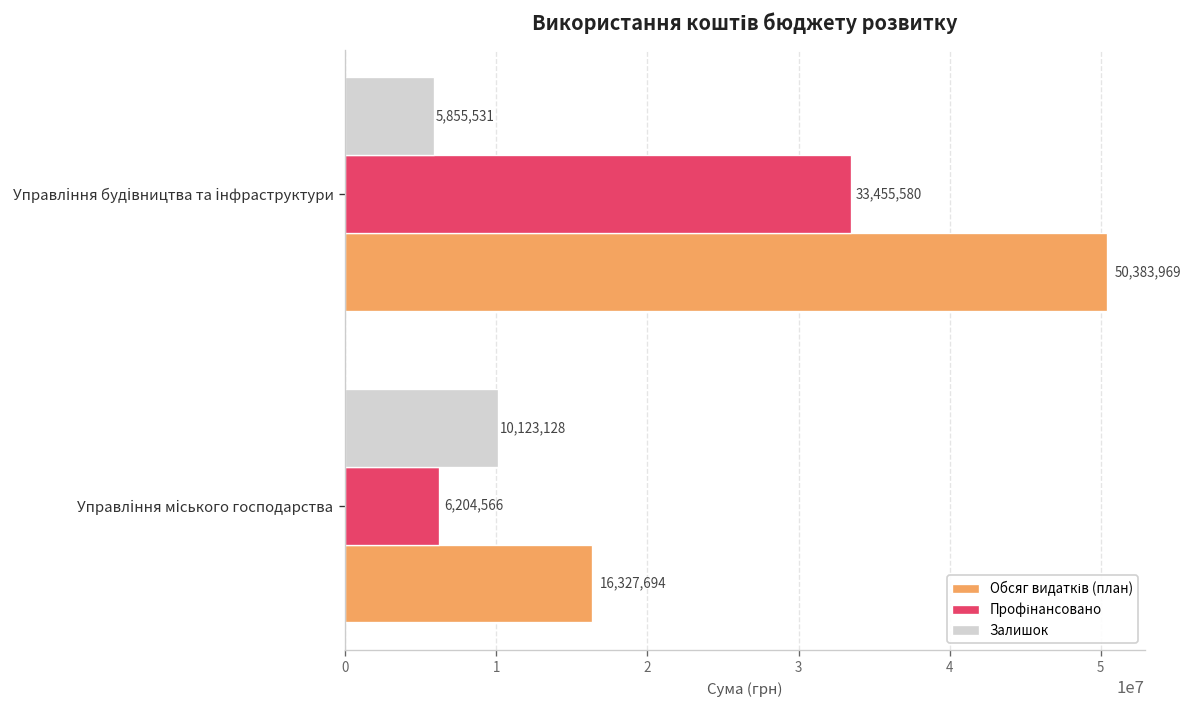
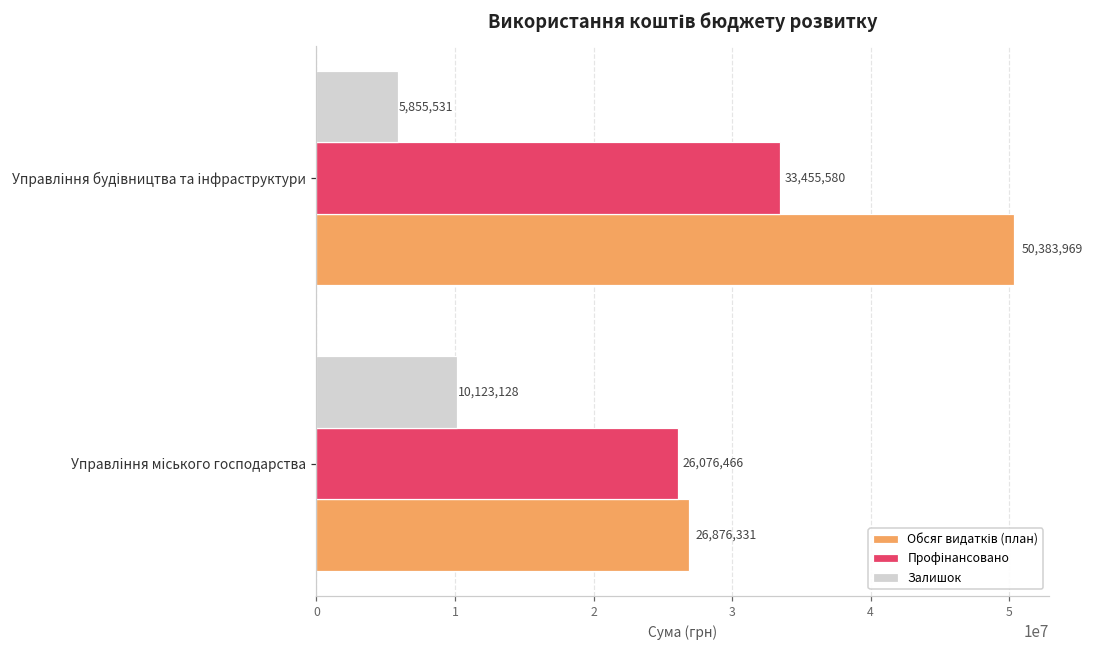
Профінансовано, Управління міського господарства: 6,204,566 -> 26,076,466
Обсяг видатків (план), Управління міського господарства: 16,327,694 -> 26,876,331
